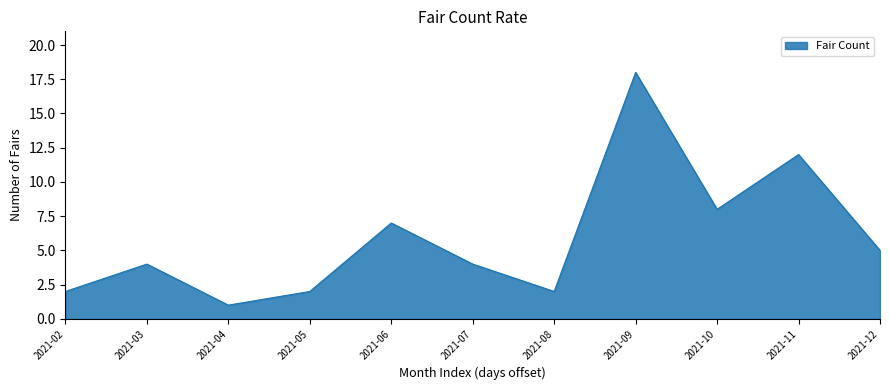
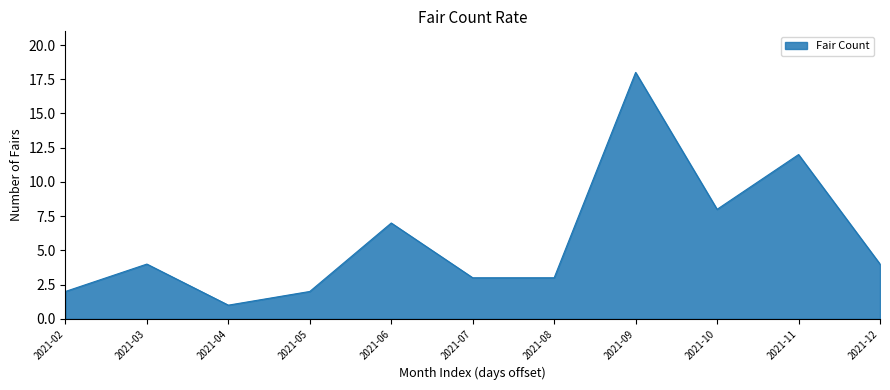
2021-07: 4 -> 3
2021-08: 2 -> 3
2021-12: 5 -> 4
